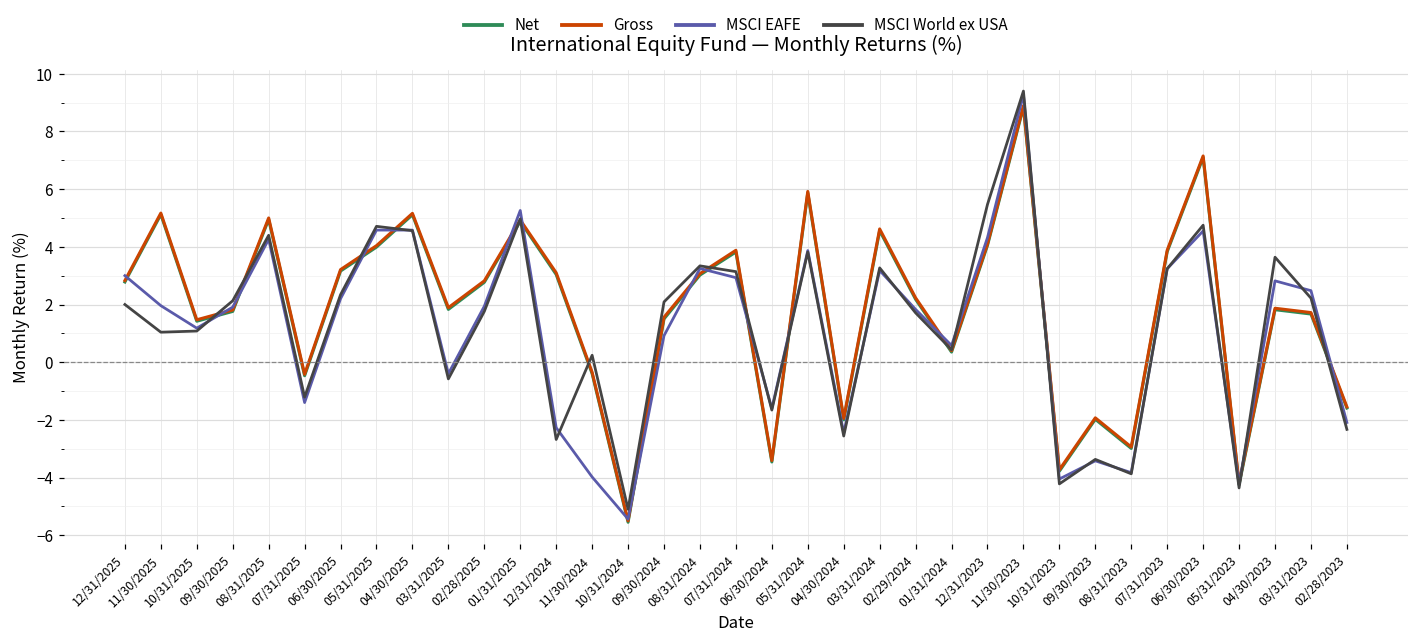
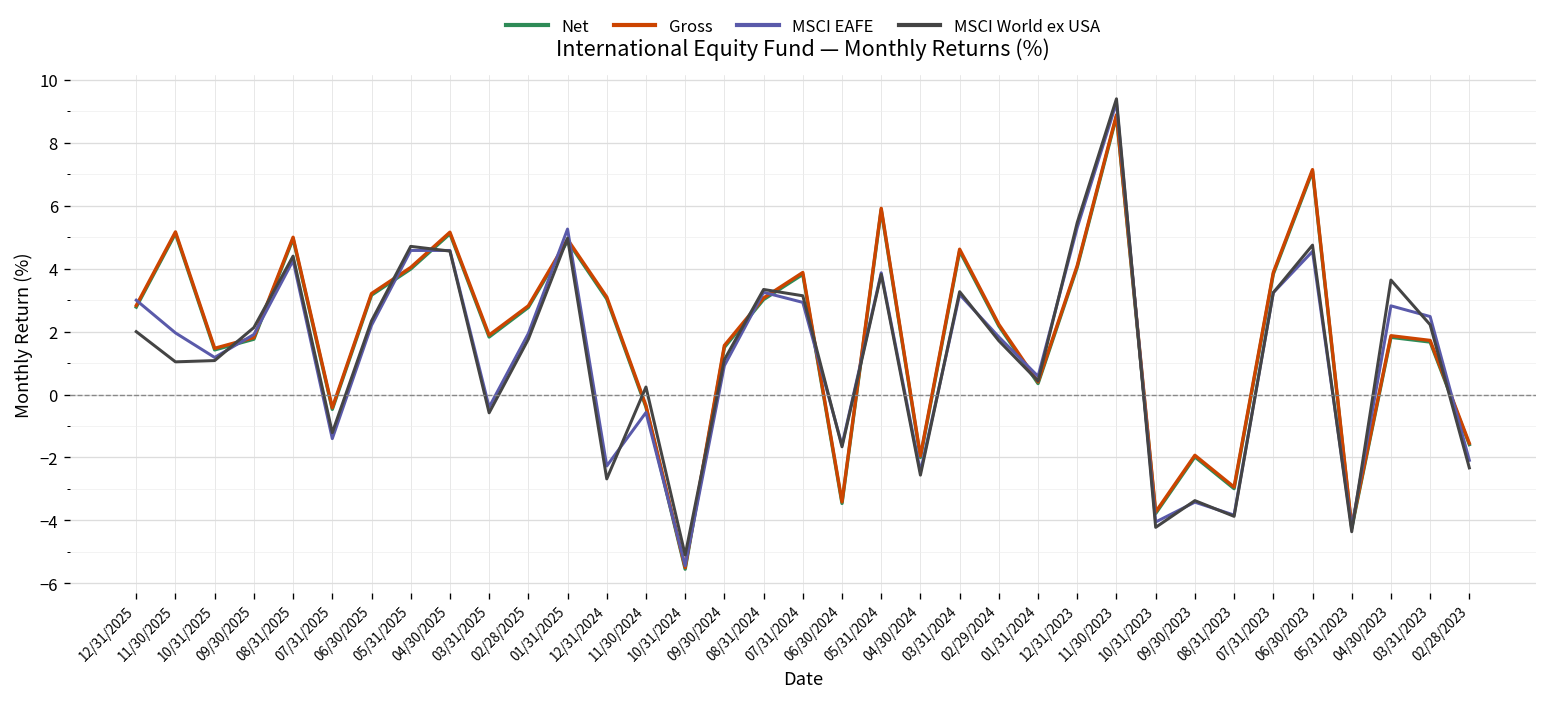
MSCI EAFE, 11/30/2024: -4.0 -> -0.6
MSCI World ex USA, 09/30/2024: 2.1 -> 1.1
MSCI EAFE, 12/31/2023: 4.3 -> 5.3
